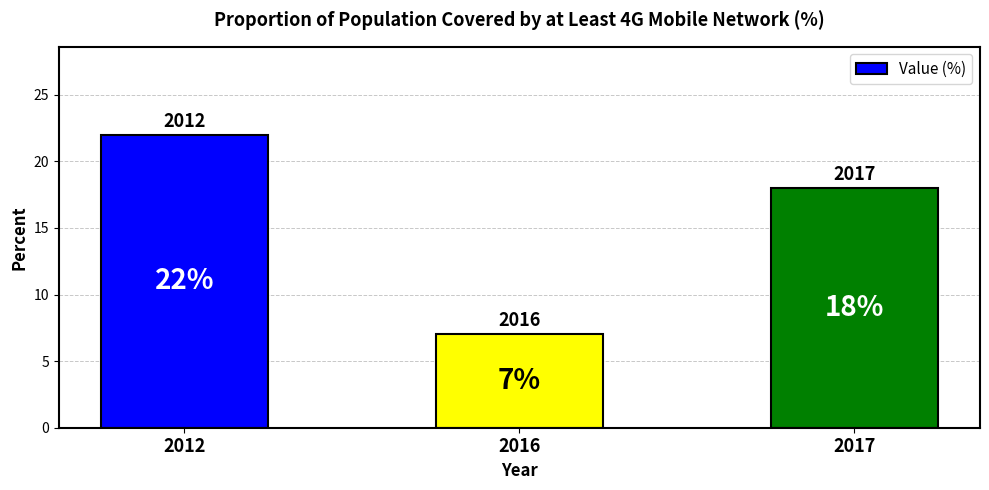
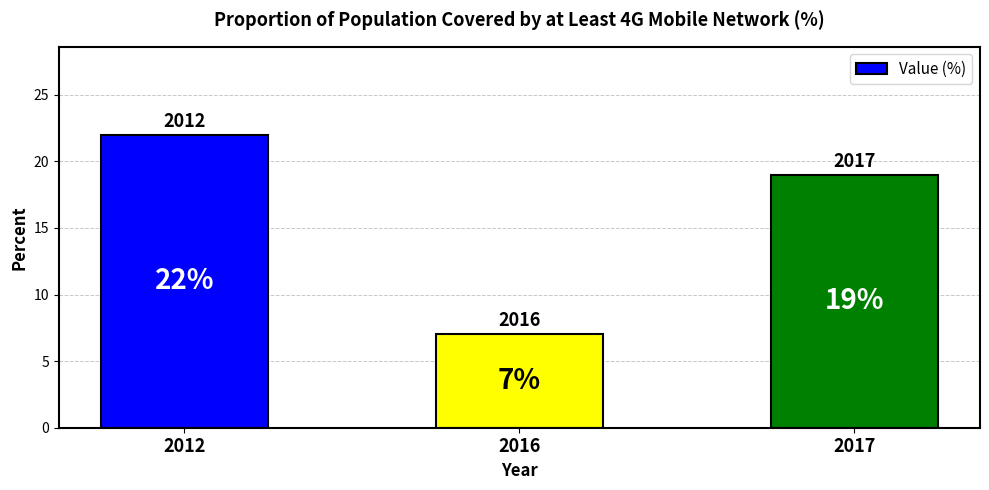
2017: 18% -> 19%
